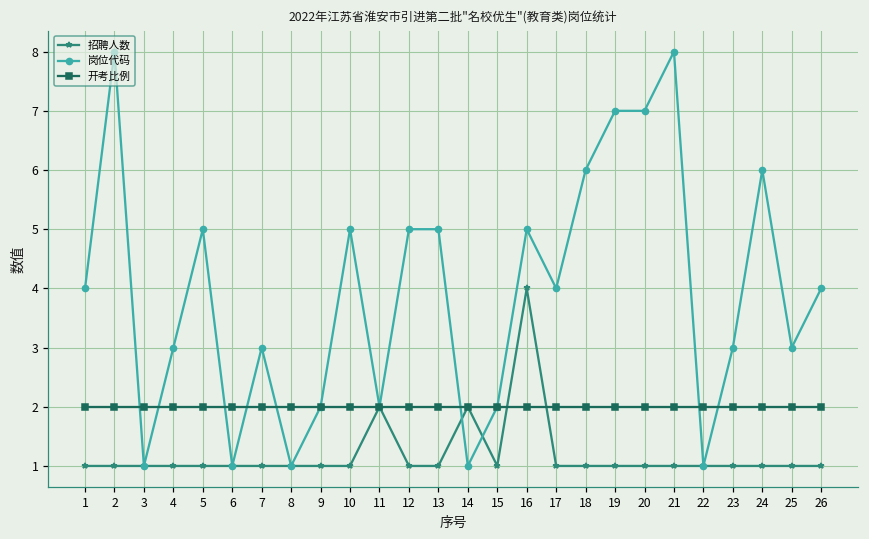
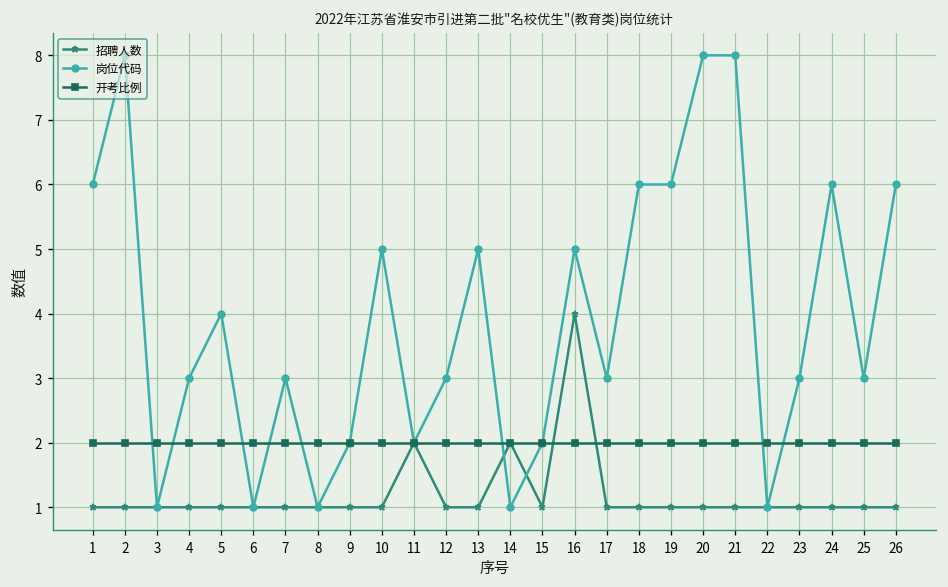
岗位代码, 1: 4 -> 6
岗位代码, 5: 5 -> 4
岗位代码, 12: 5 -> 3
岗位代码, 17: 4 -> 3
岗位代码, 19: 7 -> 6
岗位代码, 20: 7 -> 8
岗位代码, 26: 4 -> 6
